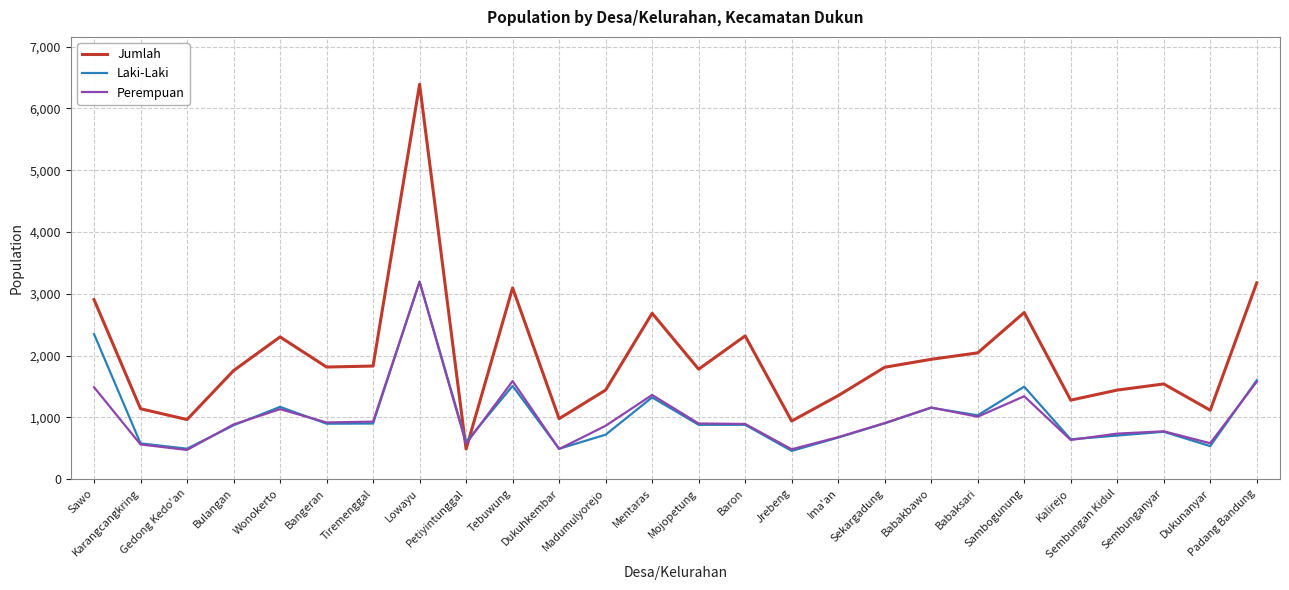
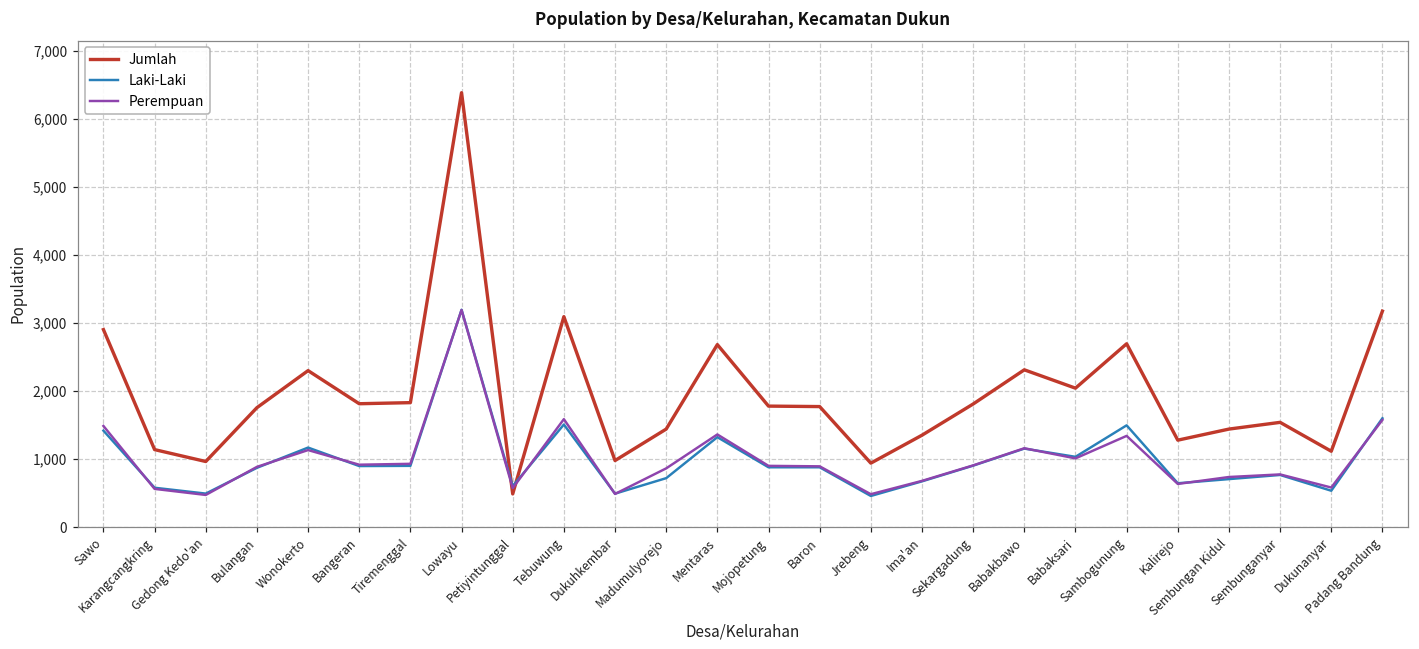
Laki-Laki, Sawo: 2,300 -> 1,400
Jumlah, Baron: 2,300 -> 1,800
Jumlah, Babakbawo: 1,900 -> 2,300
